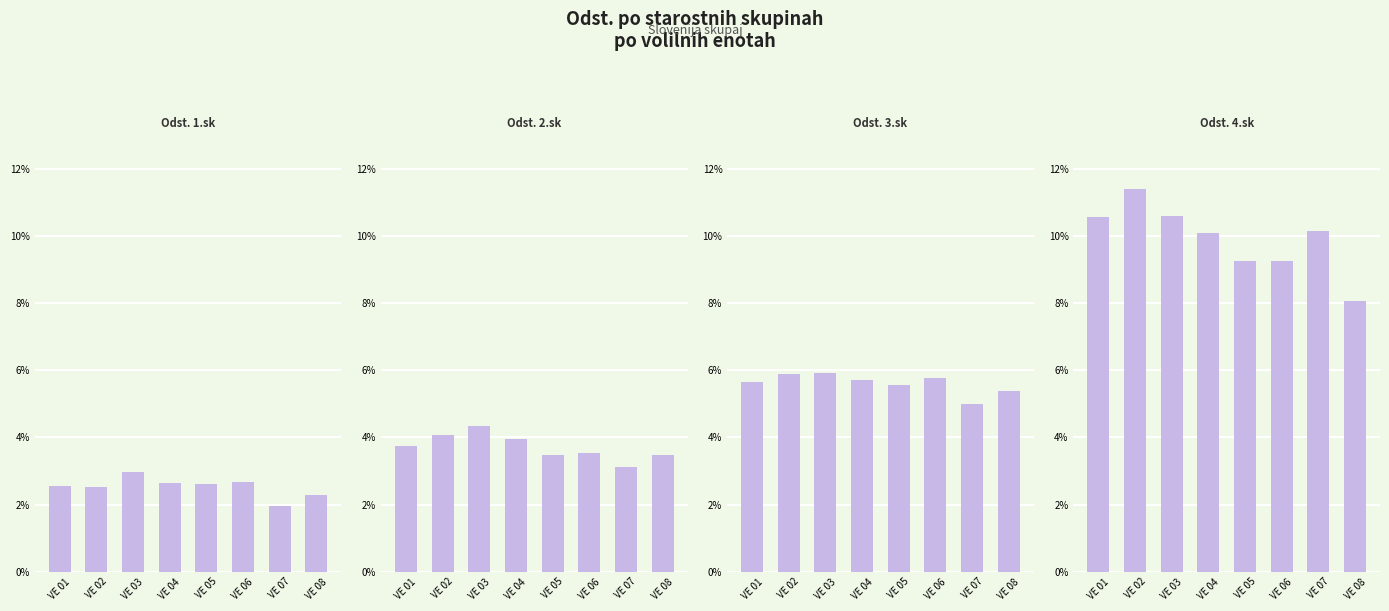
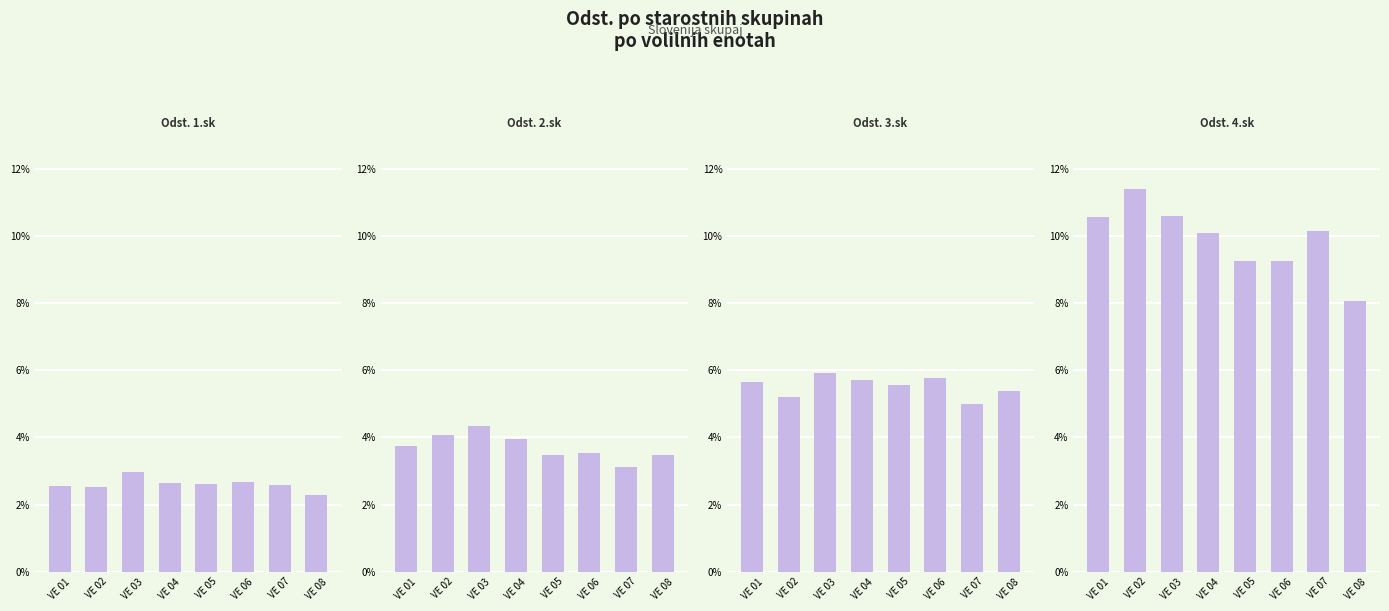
Odst. 1.sk, VE 07: 2.0% -> 2.6%
Odst. 3.sk, VE 02: 5.9% -> 5.2%
